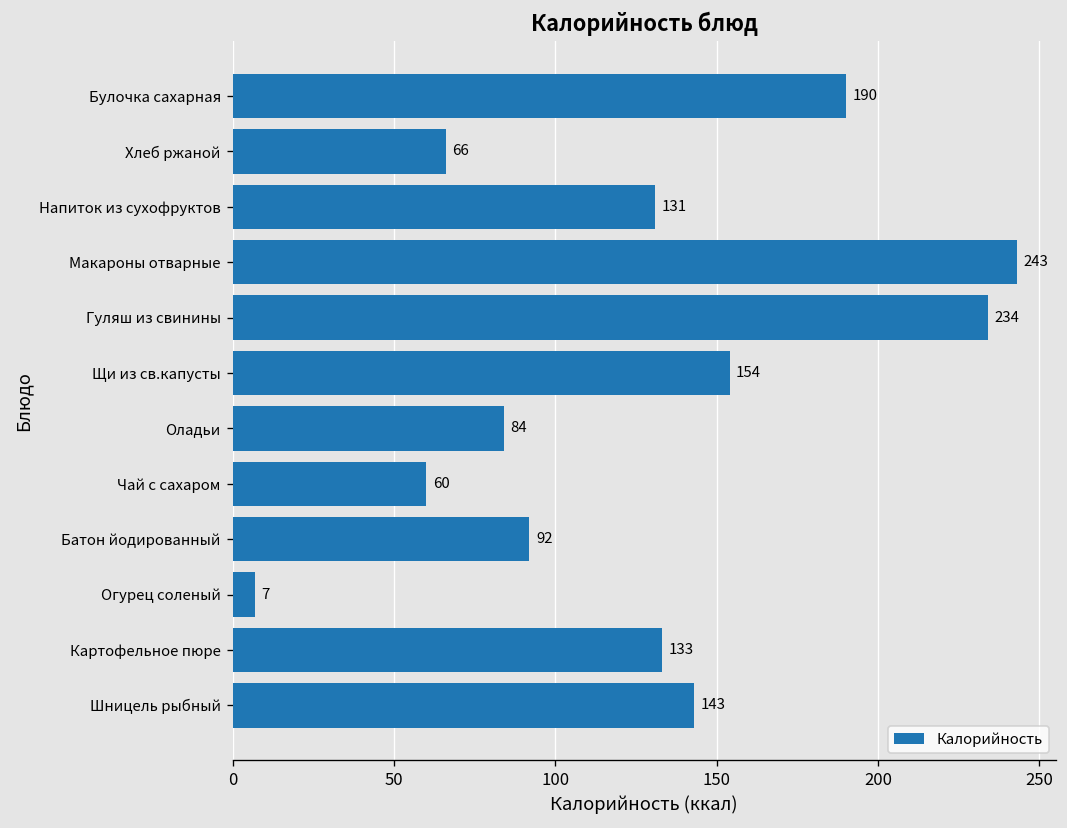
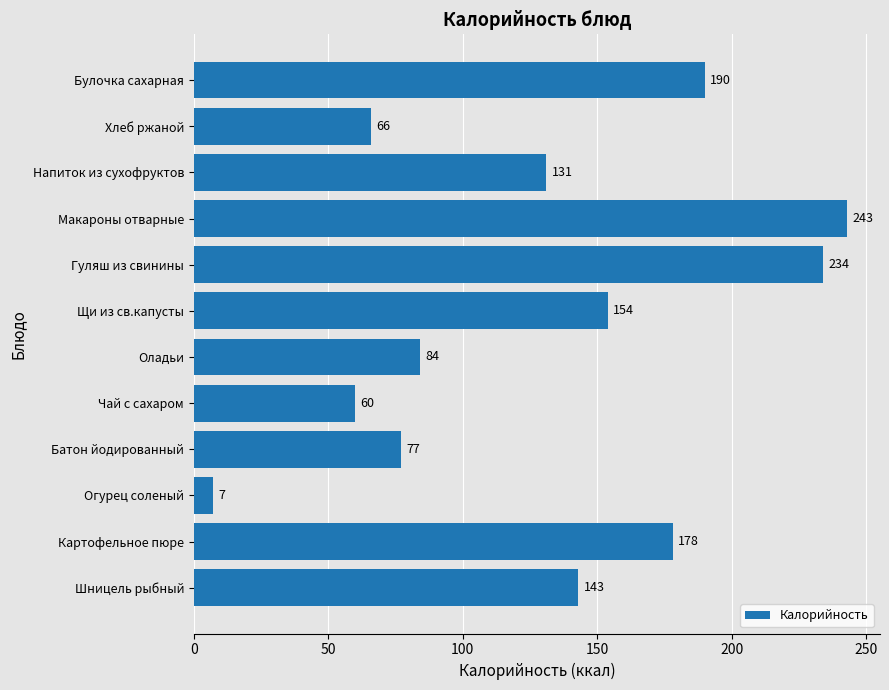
Батон йодированный: 92 -> 77
Картофельное пюре: 133 -> 178
